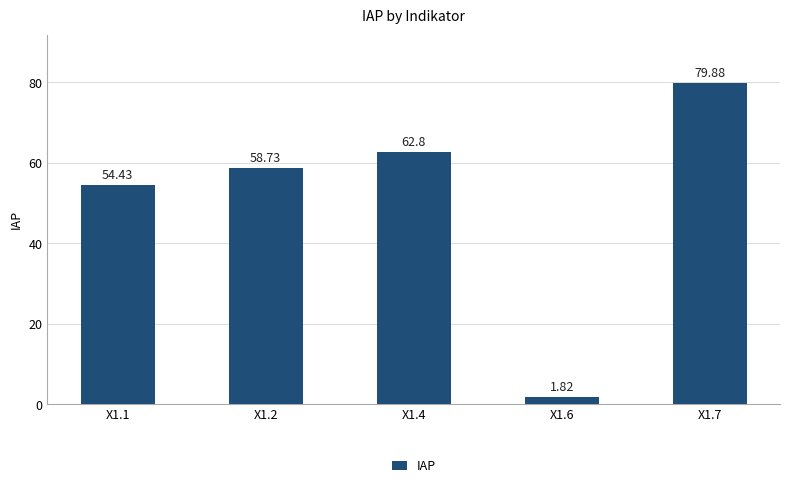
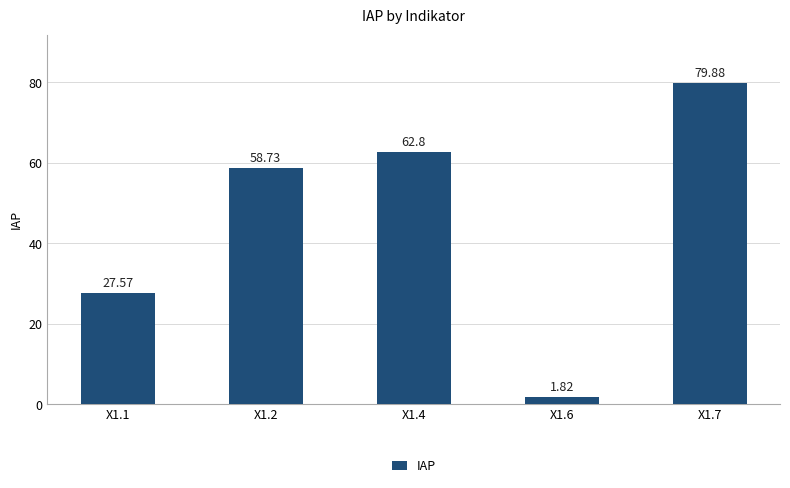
X1.1: 54.43 -> 27.57
